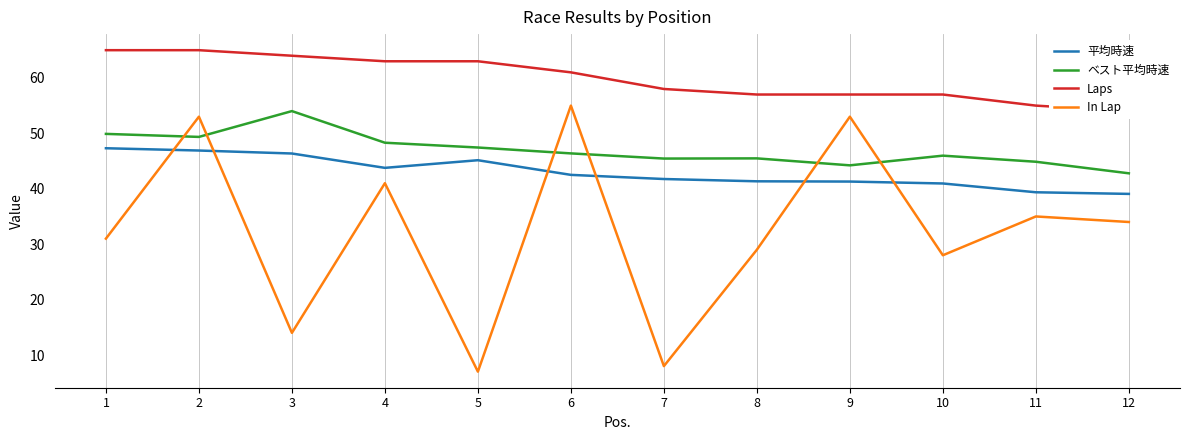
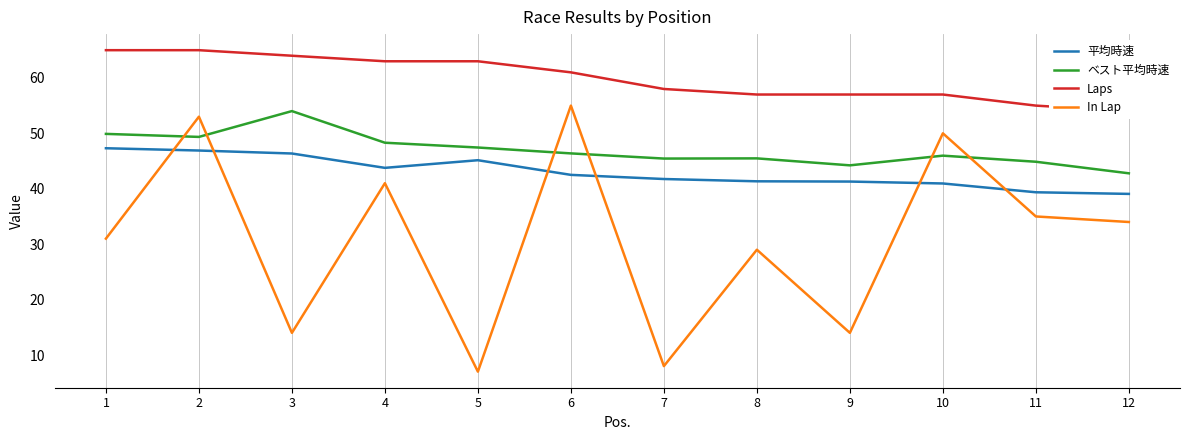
In Lap, 9: 53 -> 14
In Lap, 10: 28 -> 50
